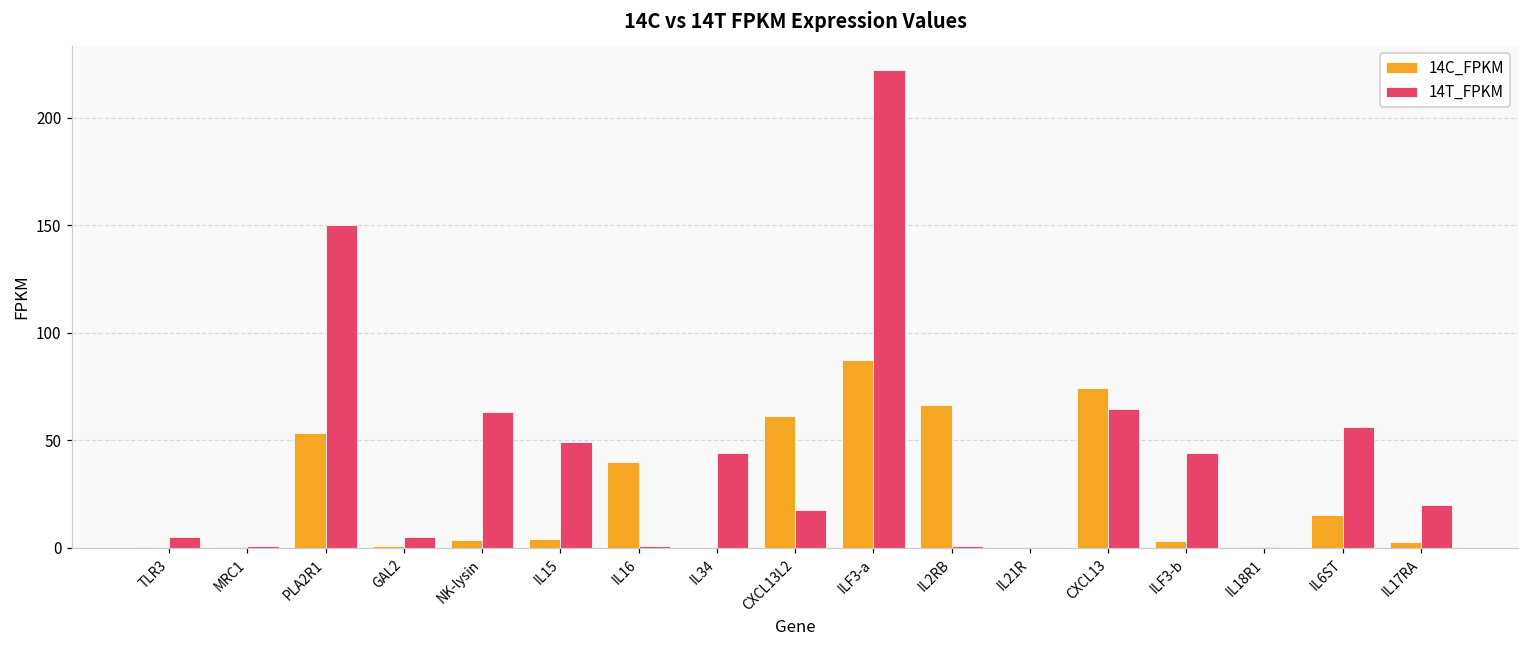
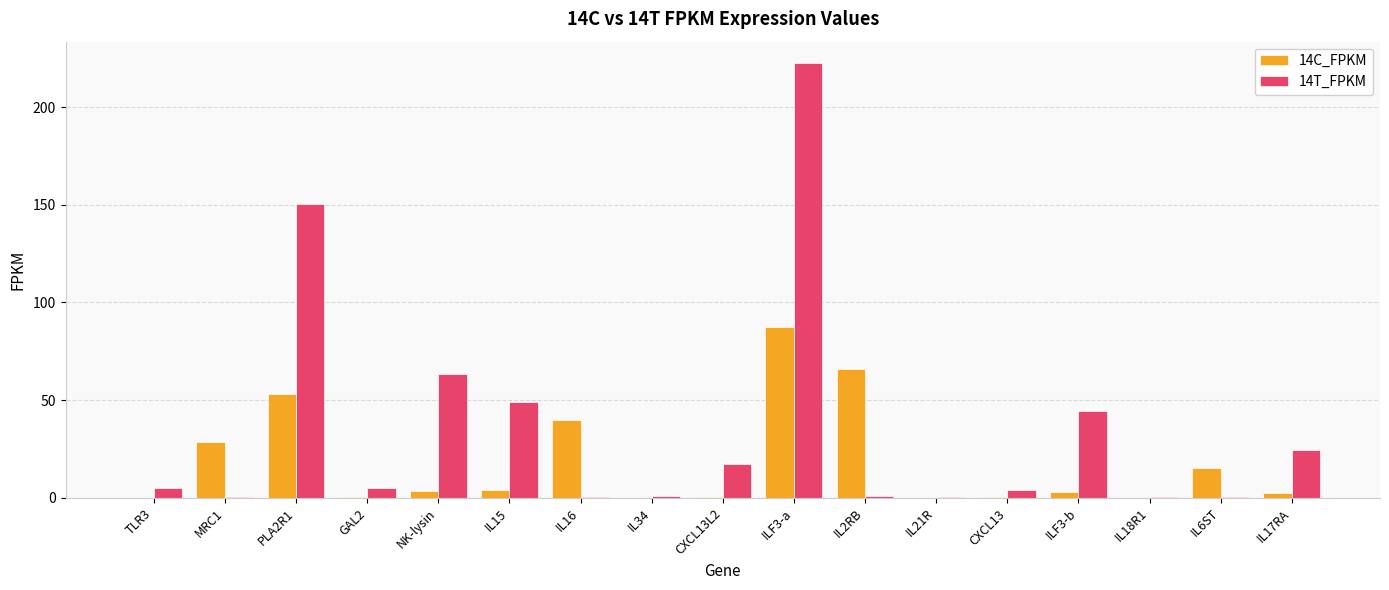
14C_FPKM, MRC1: 0 -> 28
14T_FPKM, IL34: 44 -> 1
14C_FPKM, CXCL13L2: 61 -> 0
14C_FPKM, CXCL13: 74 -> 0
14T_FPKM, CXCL13: 64 -> 4
14T_FPKM, IL6ST: 56 -> 1
14T_FPKM, IL17RA: 20 -> 24
